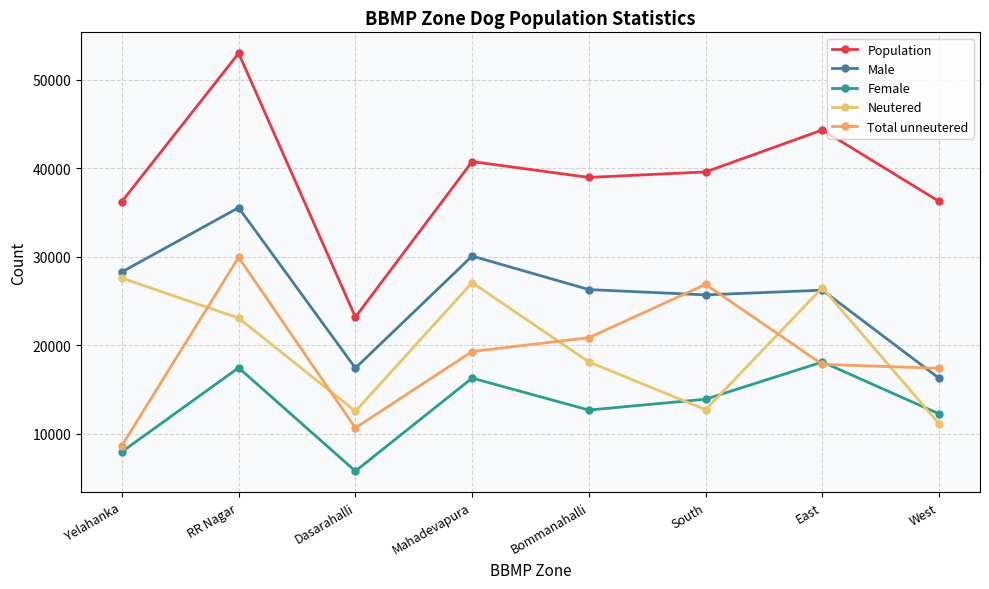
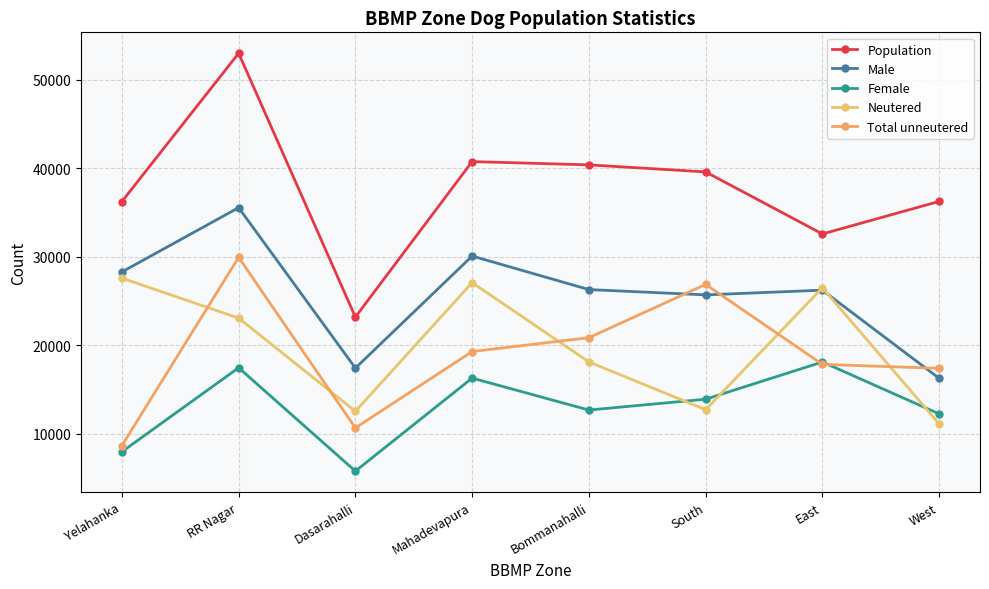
Population, Bommanahalli: 39000 -> 40000
Population, East: 44000 -> 33000
